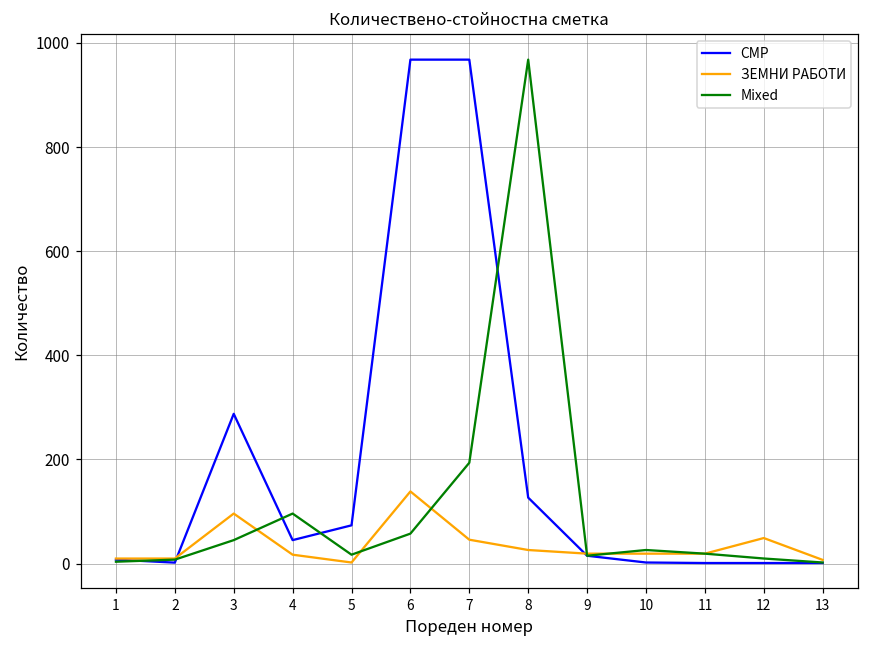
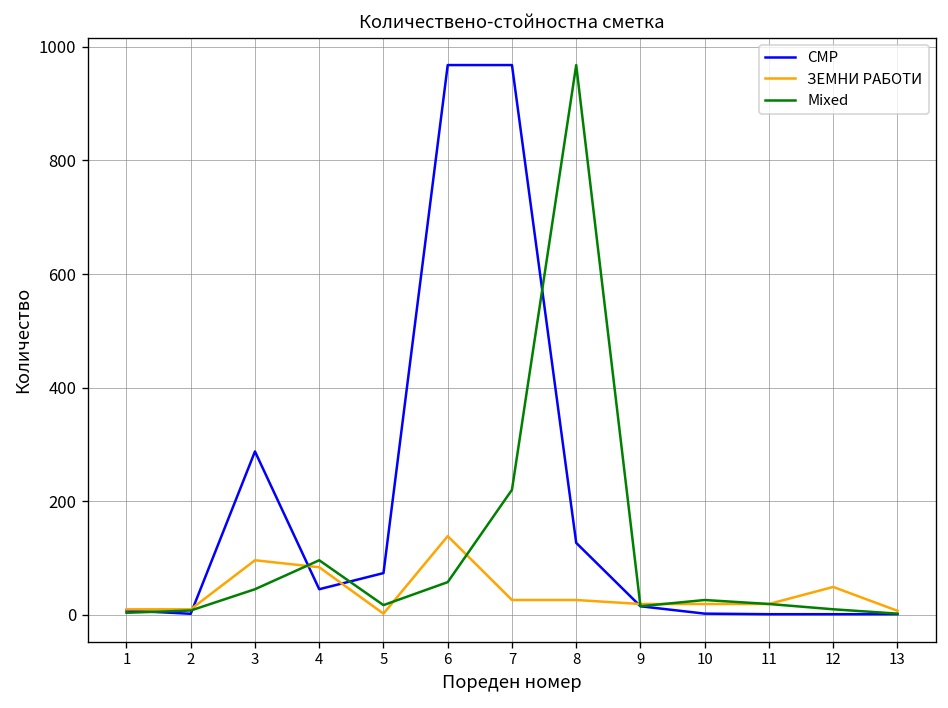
ЗЕМНИ РАБОТИ, 4: 20 -> 80
ЗЕМНИ РАБОТИ, 7: 50 -> 30
Mixed, 7: 190 -> 220
